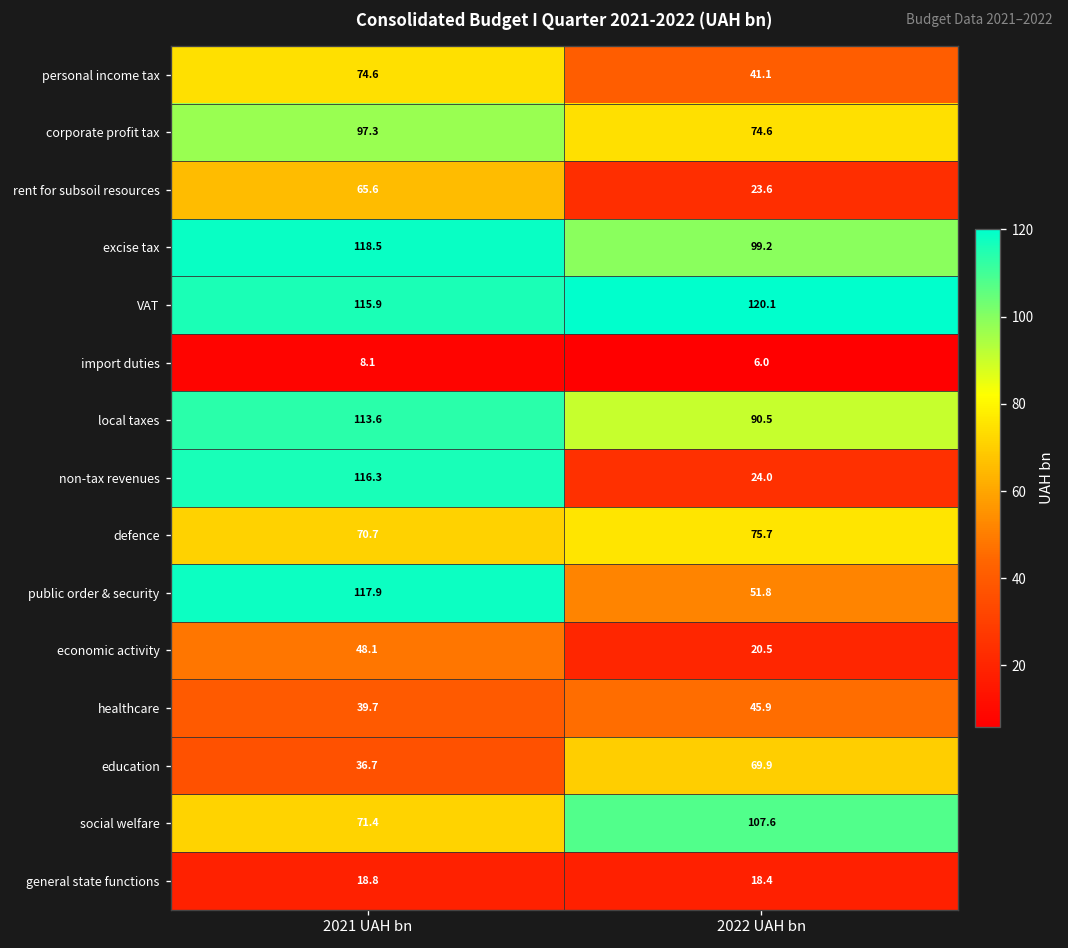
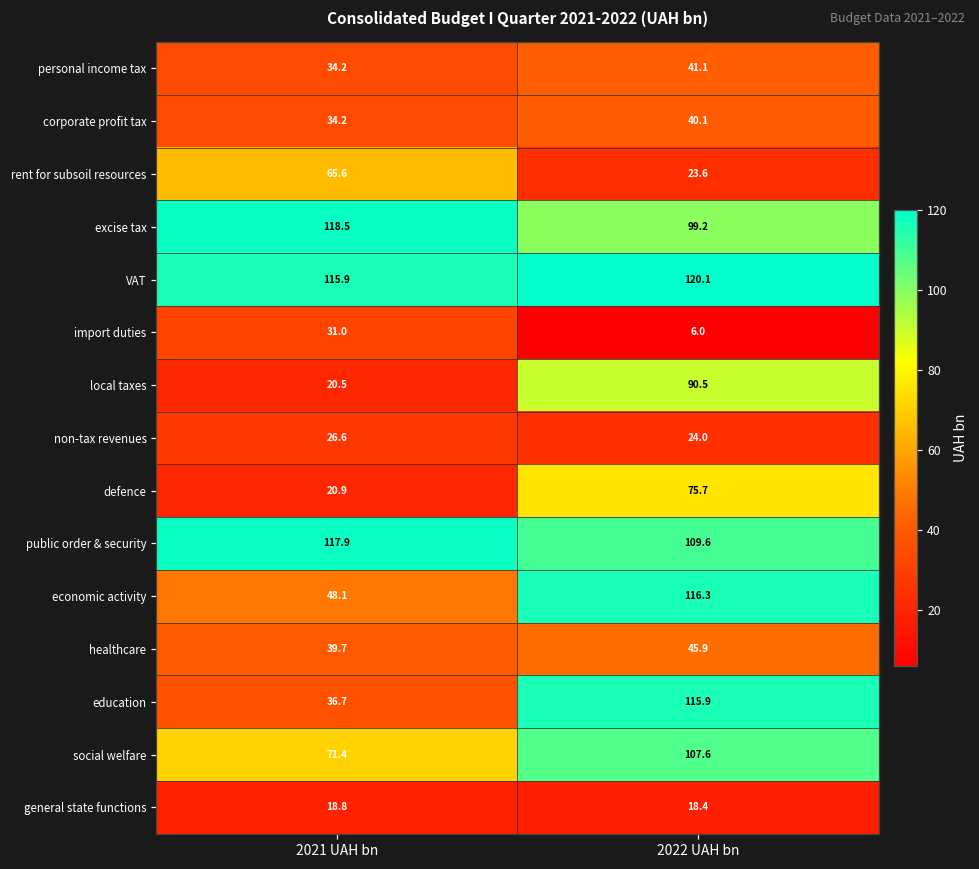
personal income tax, 2021 UAH bn: 74.6 -> 34.2
corporate profit tax, 2021 UAH bn: 97.3 -> 34.2
corporate profit tax, 2022 UAH bn: 74.6 -> 40.1
import duties, 2021 UAH bn: 8.1 -> 31.0
local taxes, 2021 UAH bn: 113.6 -> 20.5
non-tax revenues, 2021 UAH bn: 116.3 -> 26.6
defence, 2021 UAH bn: 70.7 -> 20.9
public order & security, 2022 UAH bn: 51.8 -> 109.6
economic activity, 2022 UAH bn: 20.5 -> 116.3
education, 2022 UAH bn: 69.9 -> 115.9
